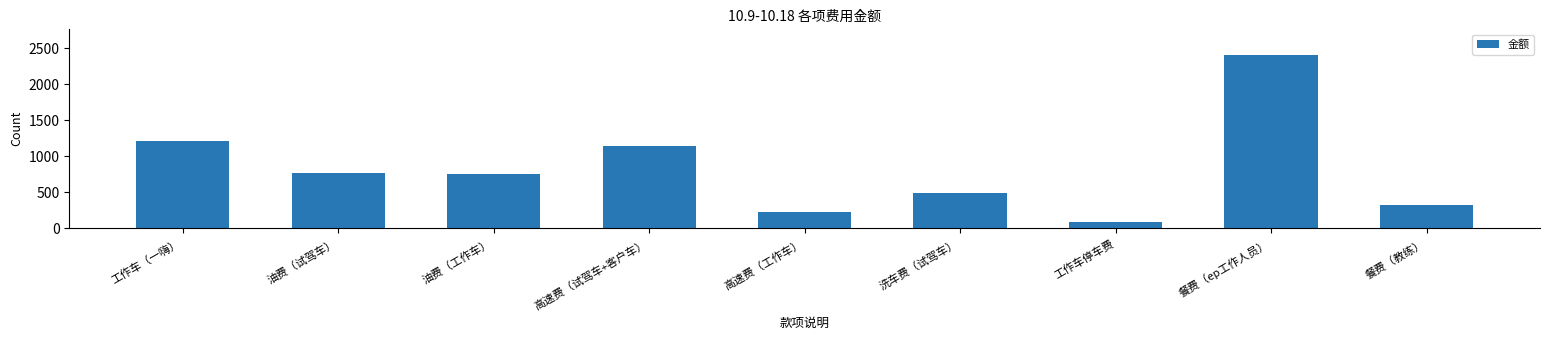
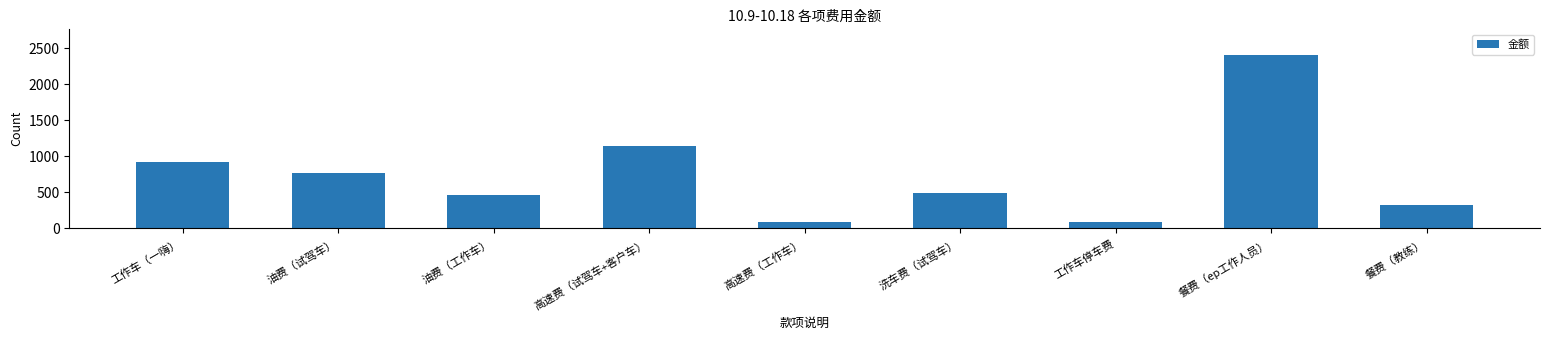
工作车（一嗨）: 1200 -> 900
油费（工作车）: 800 -> 500
高速费（工作车）: 200 -> 100
